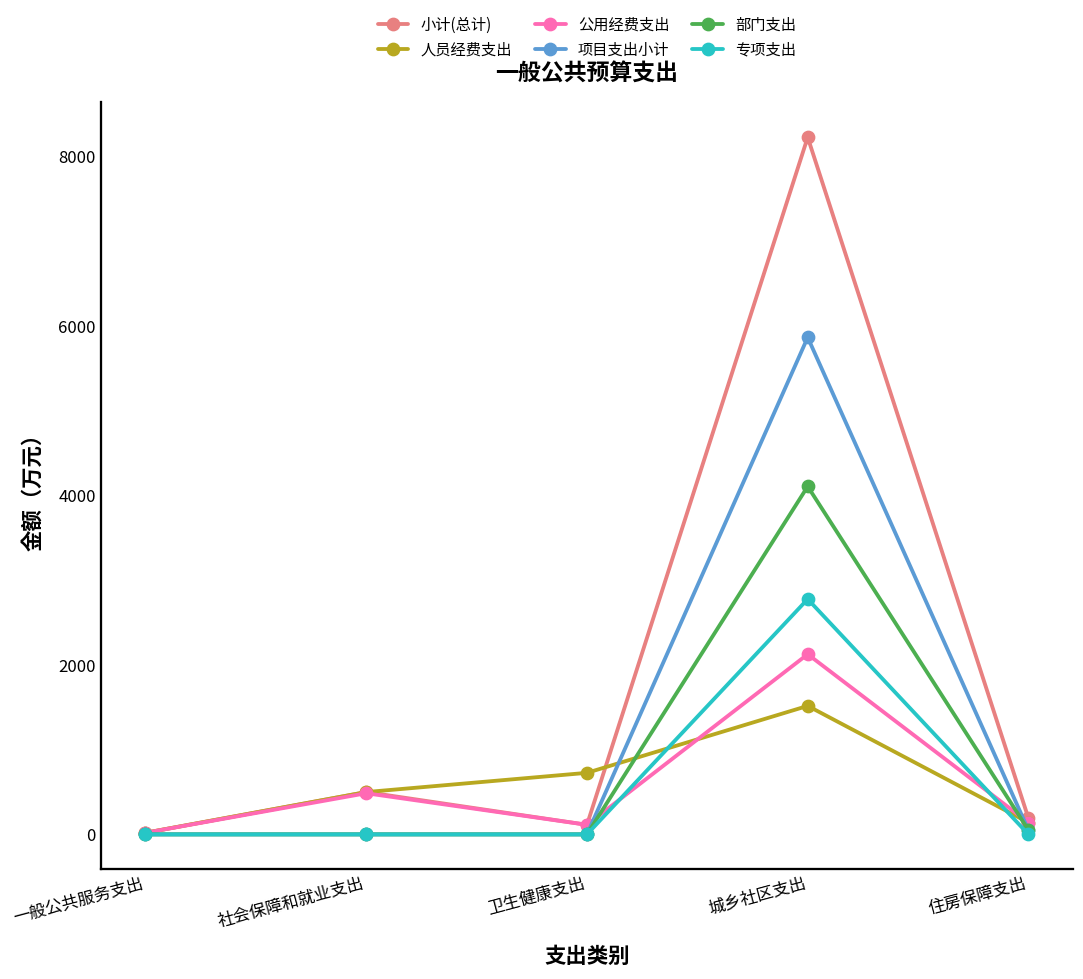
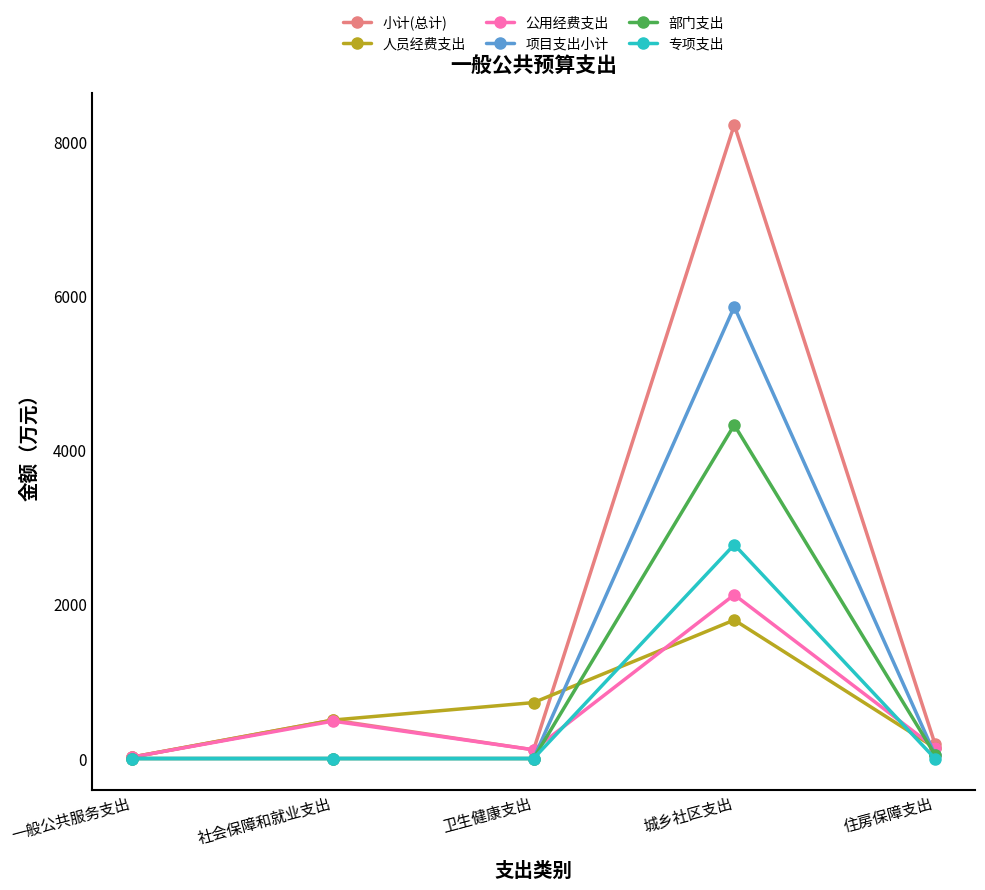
人员经费支出, 城乡社区支出: 1500 -> 1800
部门支出, 城乡社区支出: 4100 -> 4300
